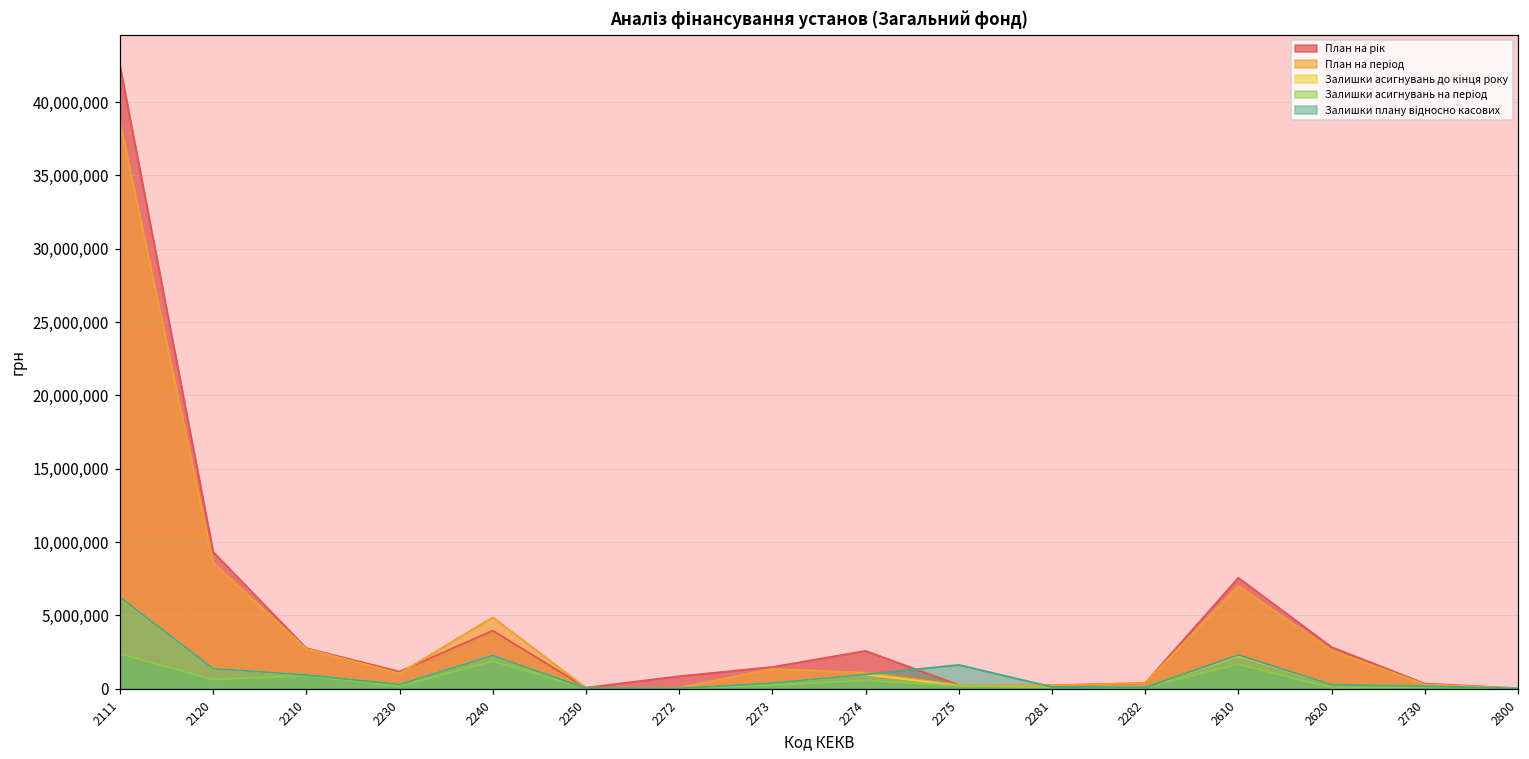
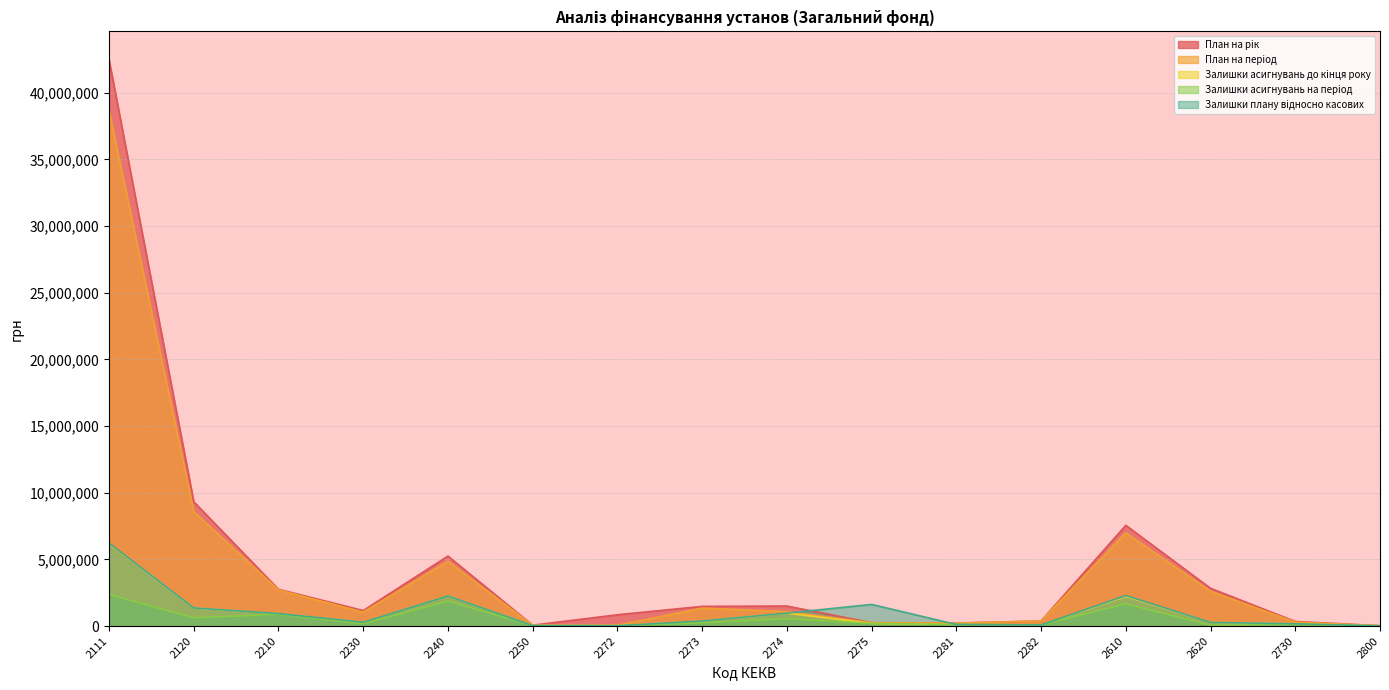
План на рік, 2240: 4,000,000 -> 5,200,000
План на рік, 2274: 2,600,000 -> 1,500,000
